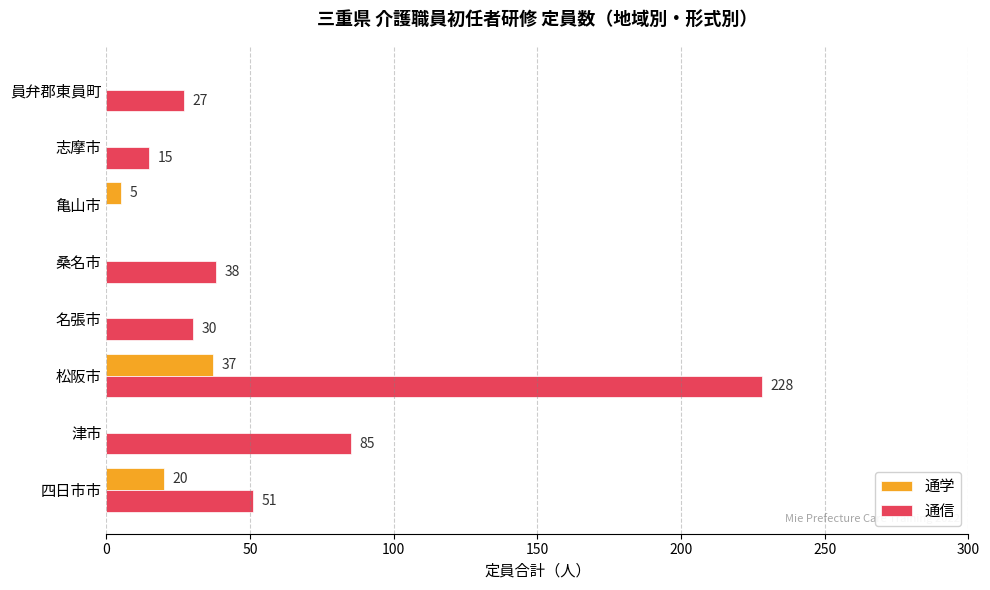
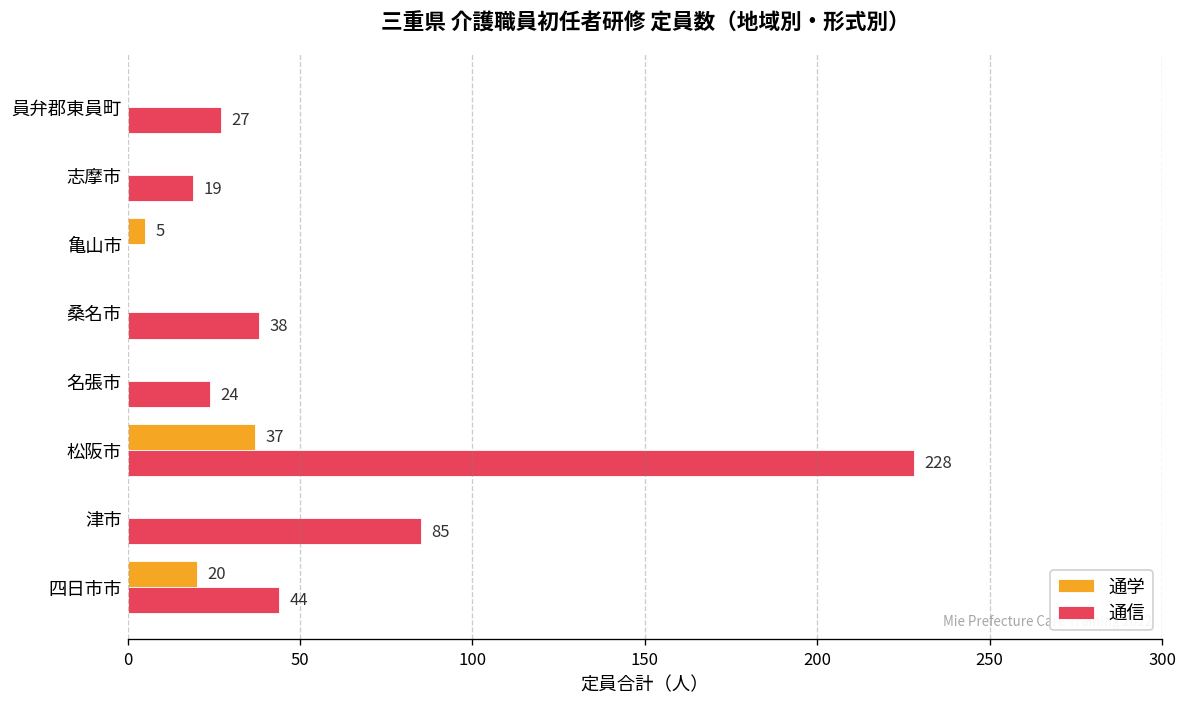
通信, 志摩市: 15 -> 19
通信, 名張市: 30 -> 24
通信, 四日市市: 51 -> 44
